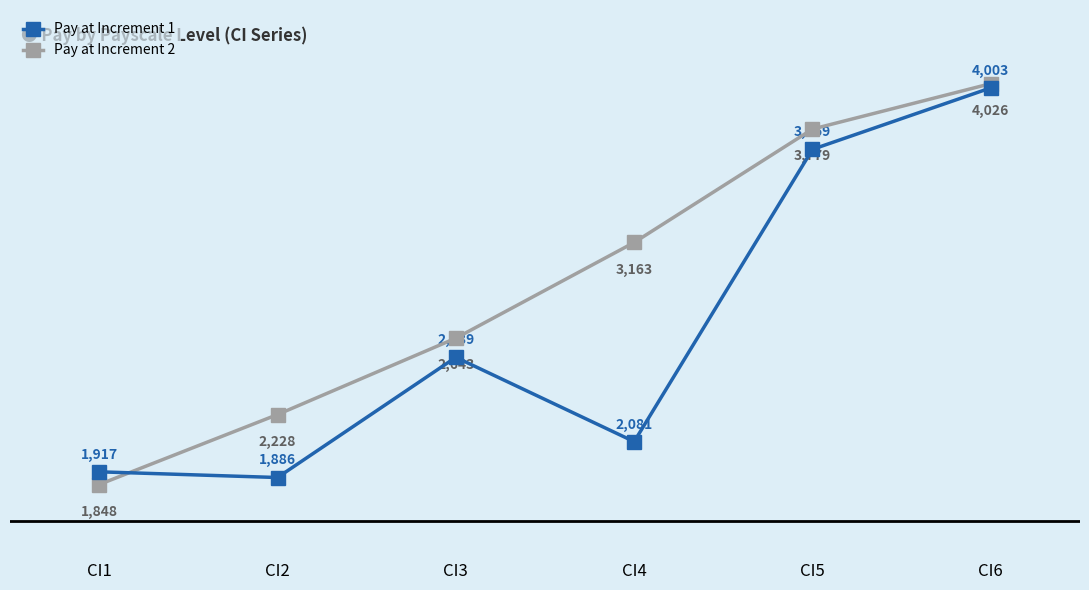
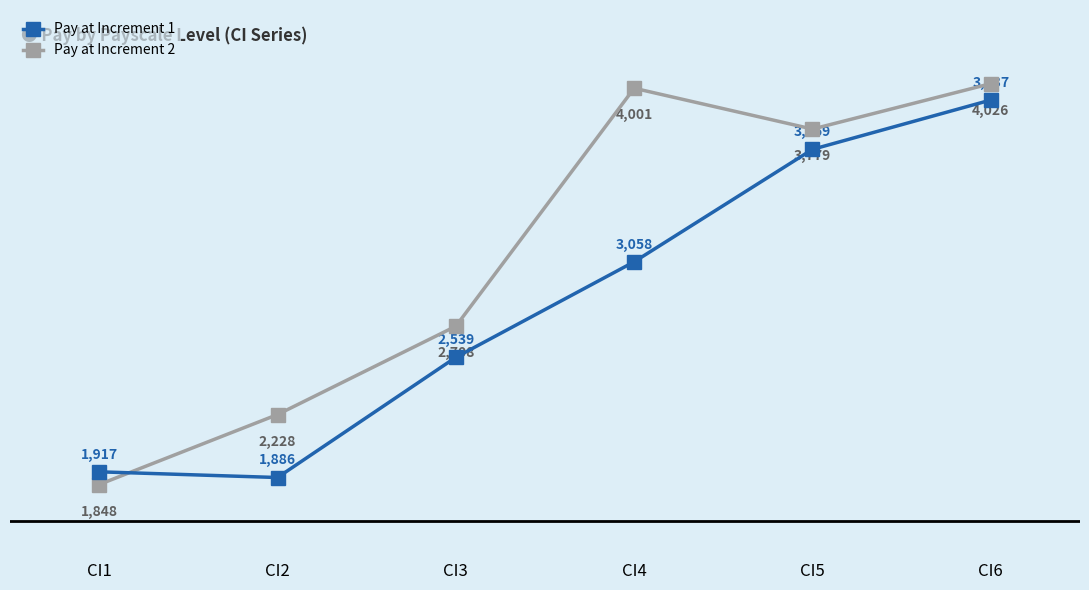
Pay at Increment 2, CI3: 2,643 -> 2,708
Pay at Increment 1, CI4: 2,081 -> 3,058
Pay at Increment 2, CI4: 3,163 -> 4,001
Pay at Increment 1, CI6: 4,003 -> 3,937
